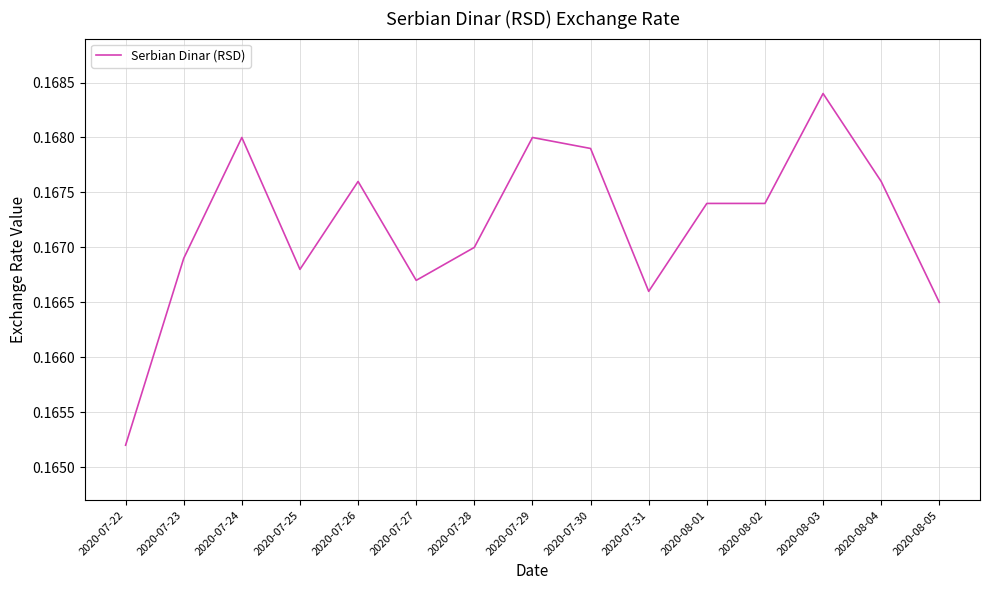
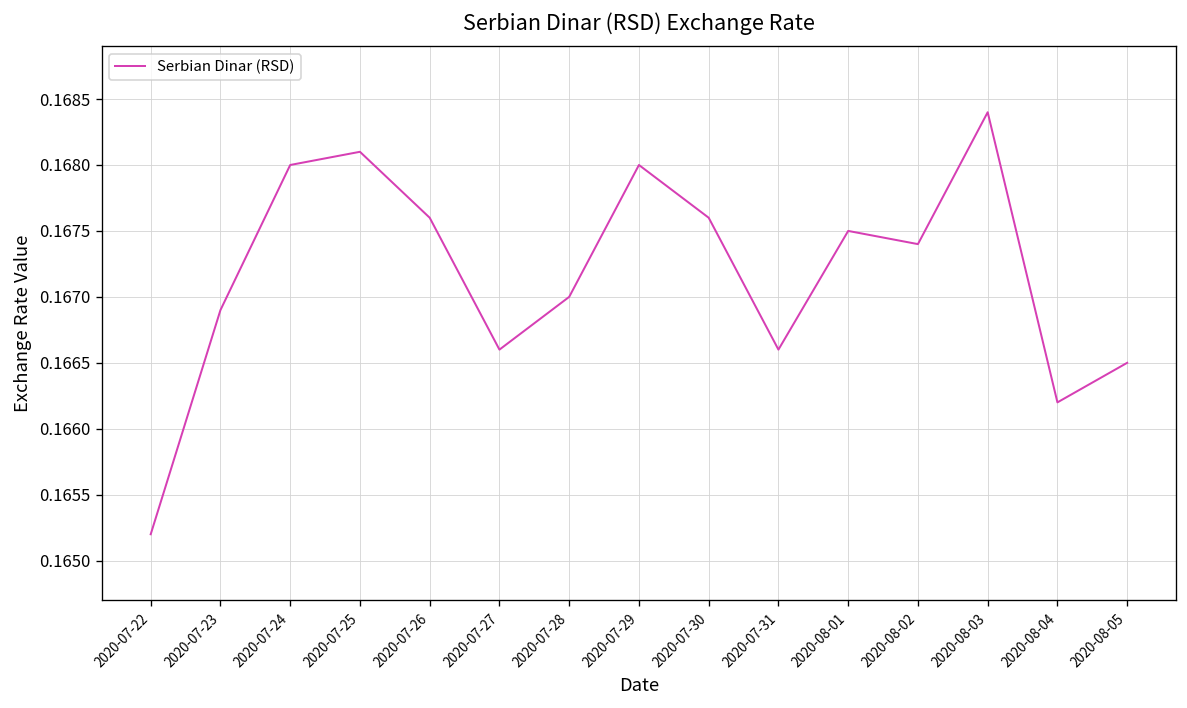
2020-07-25: 0.1668 -> 0.1681
2020-07-27: 0.1667 -> 0.1666
2020-07-30: 0.1679 -> 0.1676
2020-08-01: 0.1674 -> 0.1675
2020-08-04: 0.1676 -> 0.1662
